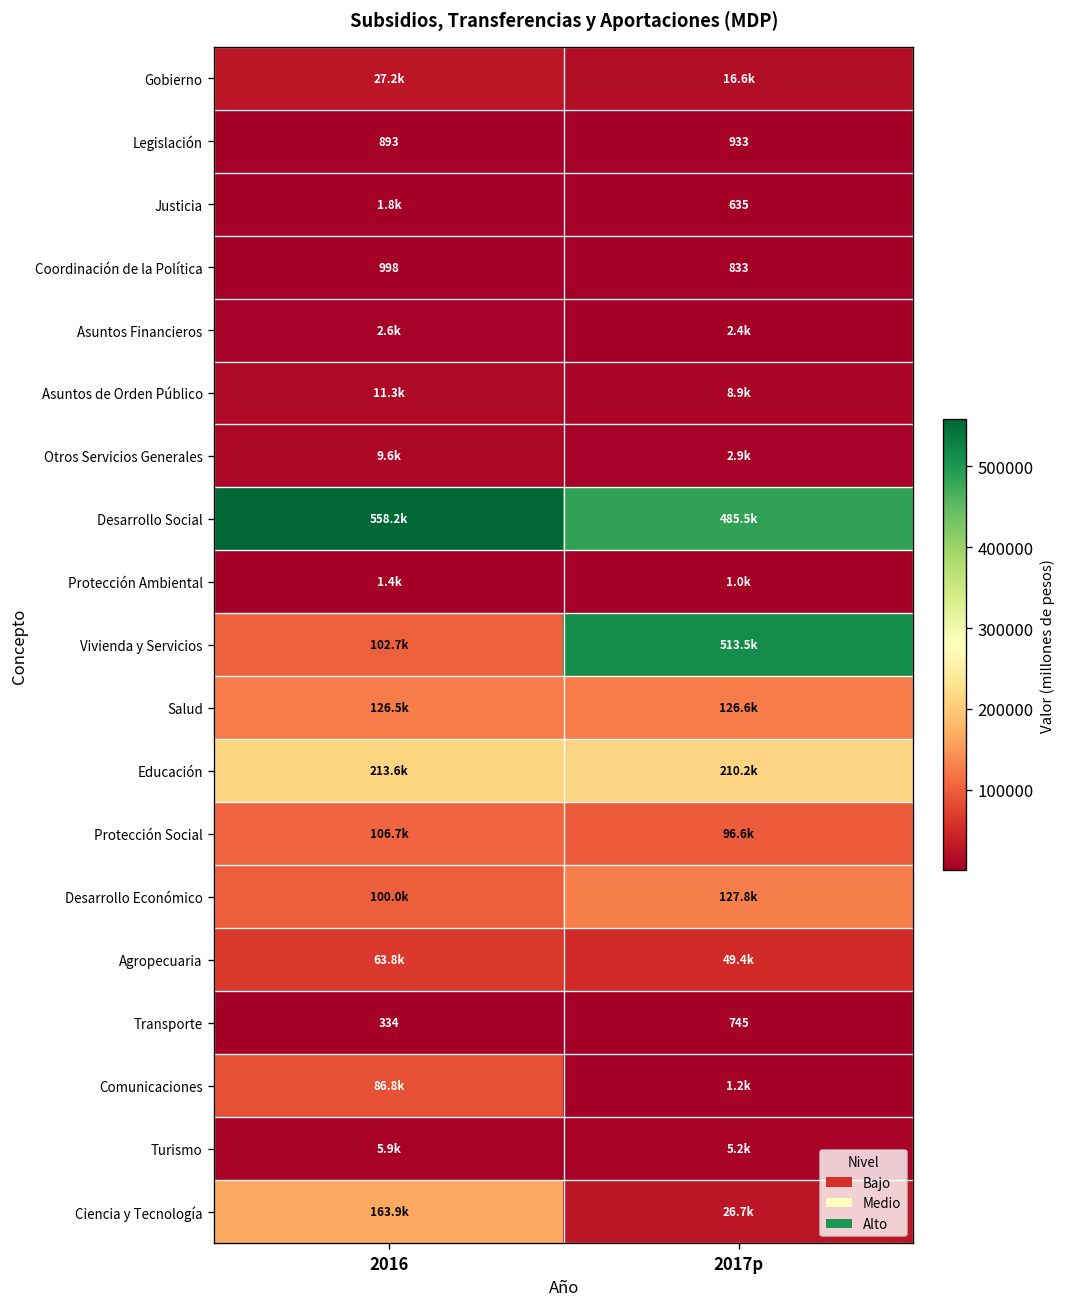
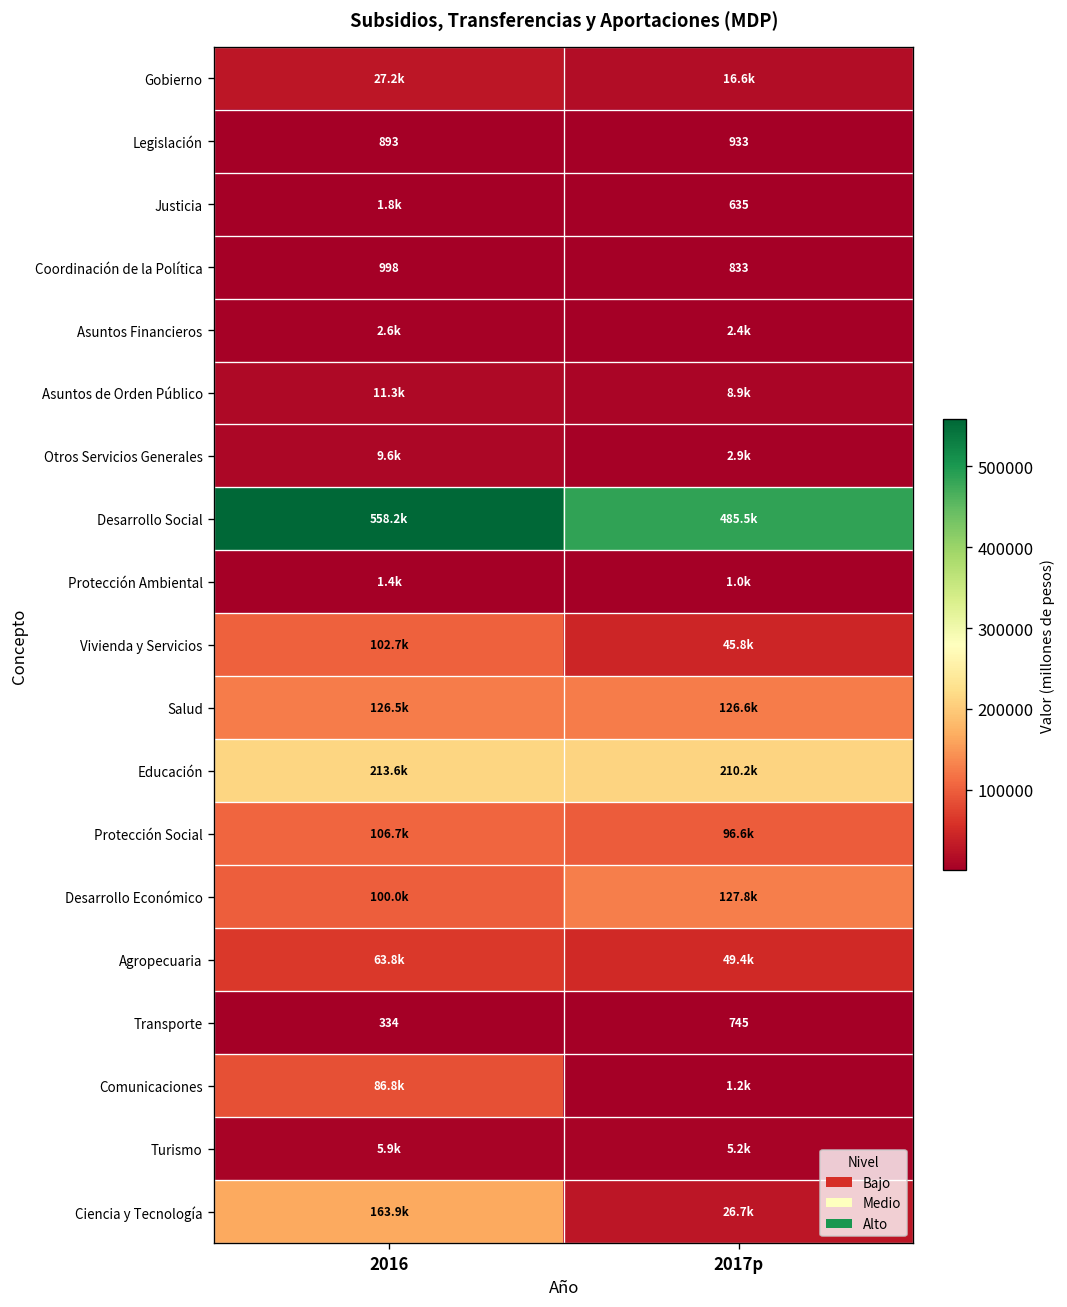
Vivienda y Servicios, 2017p: 513.5k -> 45.8k
